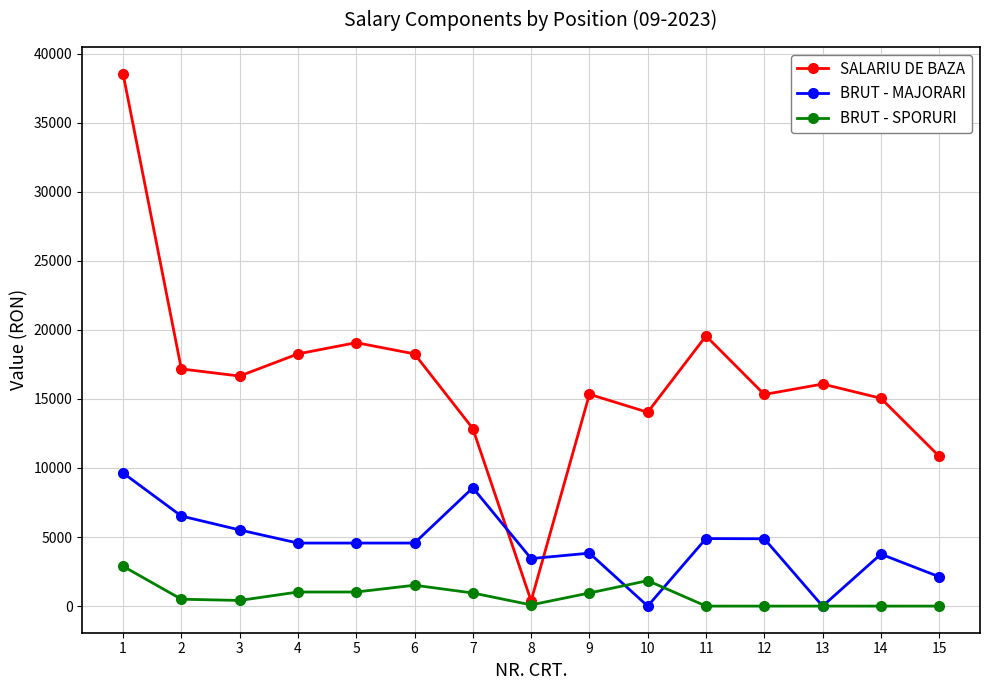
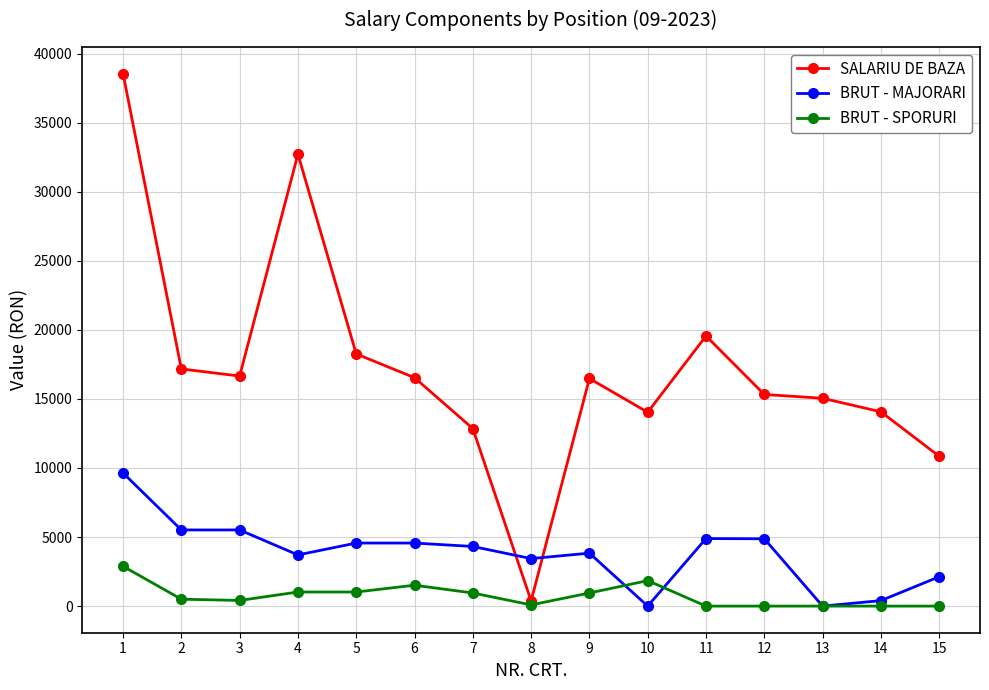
BRUT - MAJORARI, 2: 6500 -> 5500
SALARIU DE BAZA, 4: 18300 -> 32700
BRUT - MAJORARI, 4: 4600 -> 3700
SALARIU DE BAZA, 5: 19100 -> 18300
SALARIU DE BAZA, 6: 18300 -> 16500
BRUT - MAJORARI, 7: 8600 -> 4300
SALARIU DE BAZA, 9: 15300 -> 16500
SALARIU DE BAZA, 13: 16100 -> 15000
SALARIU DE BAZA, 14: 15000 -> 14100
BRUT - MAJORARI, 14: 3800 -> 400
